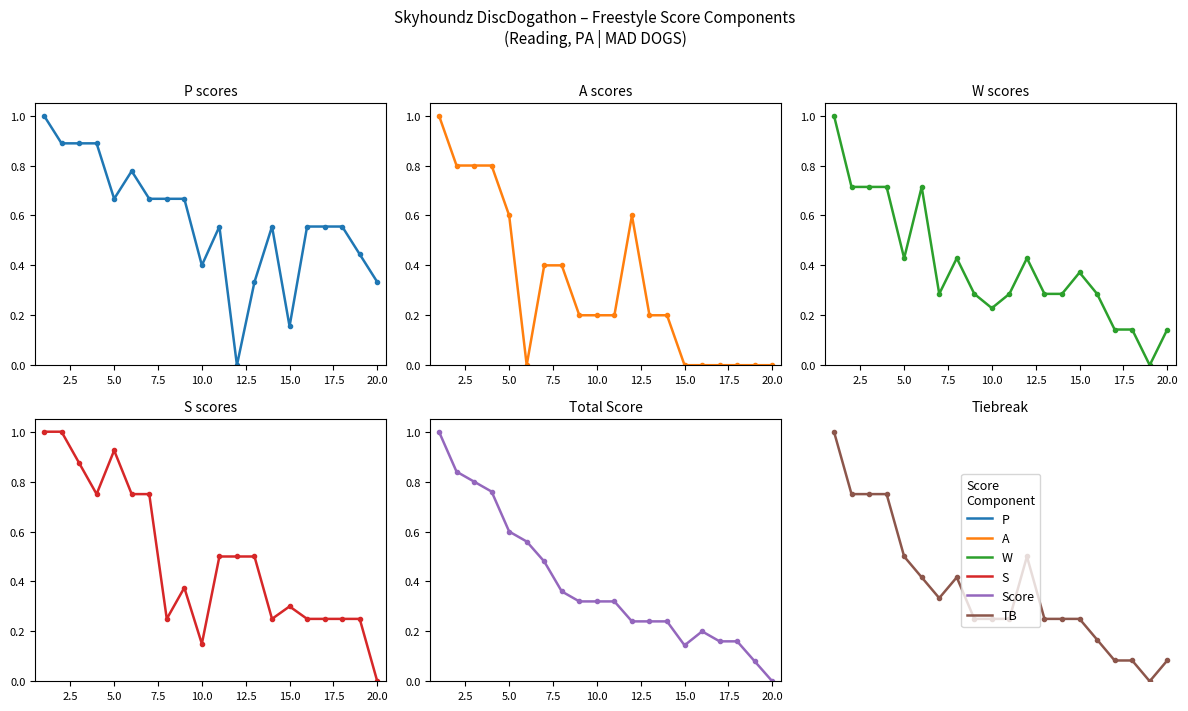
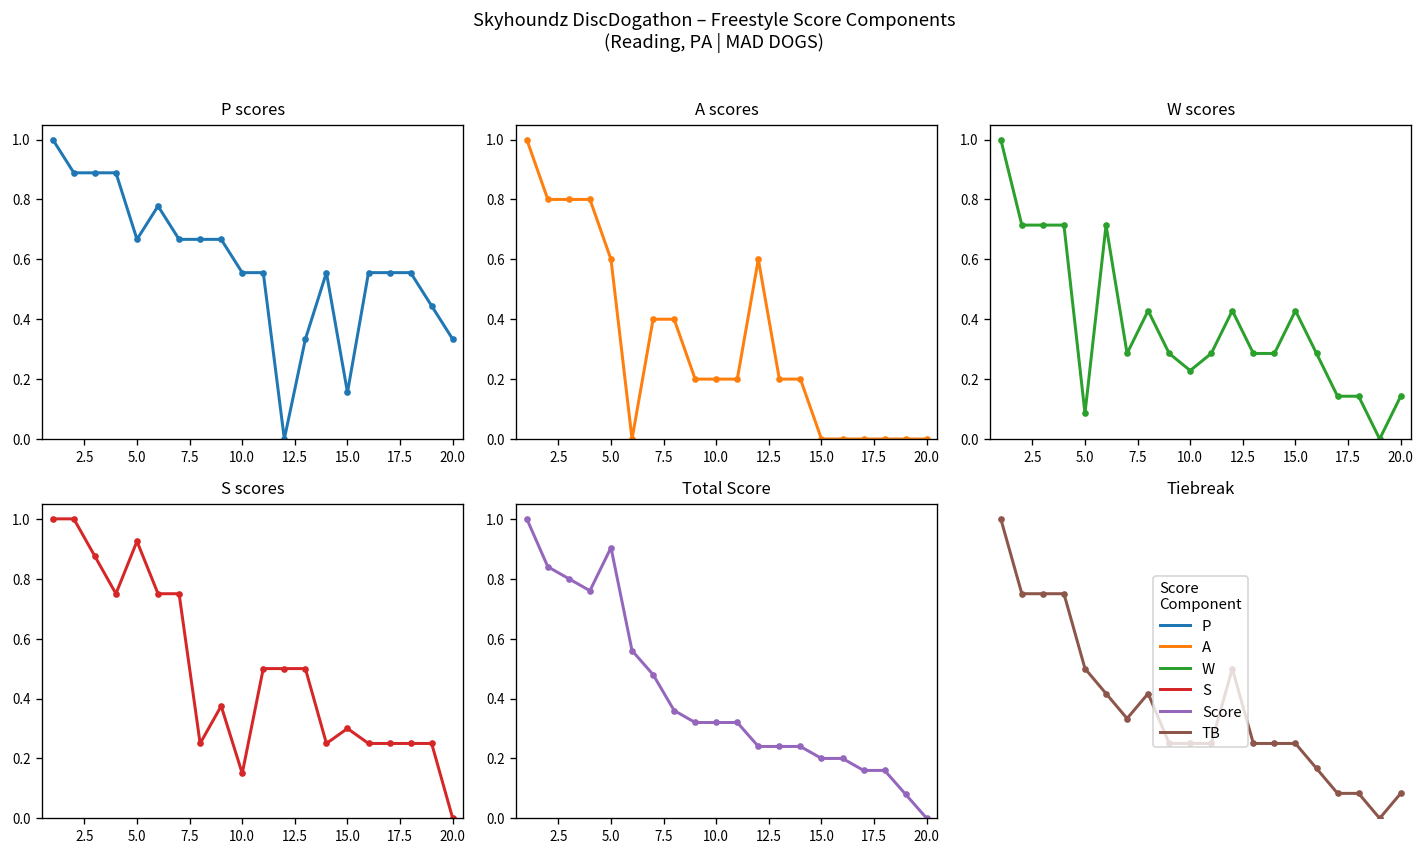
P scores, 10.0: 0.40 -> 0.56
W scores, 5.0: 0.43 -> 0.09
W scores, 15.0: 0.37 -> 0.43
Total Score, 5.0: 0.60 -> 0.90
Total Score, 15.0: 0.14 -> 0.20
